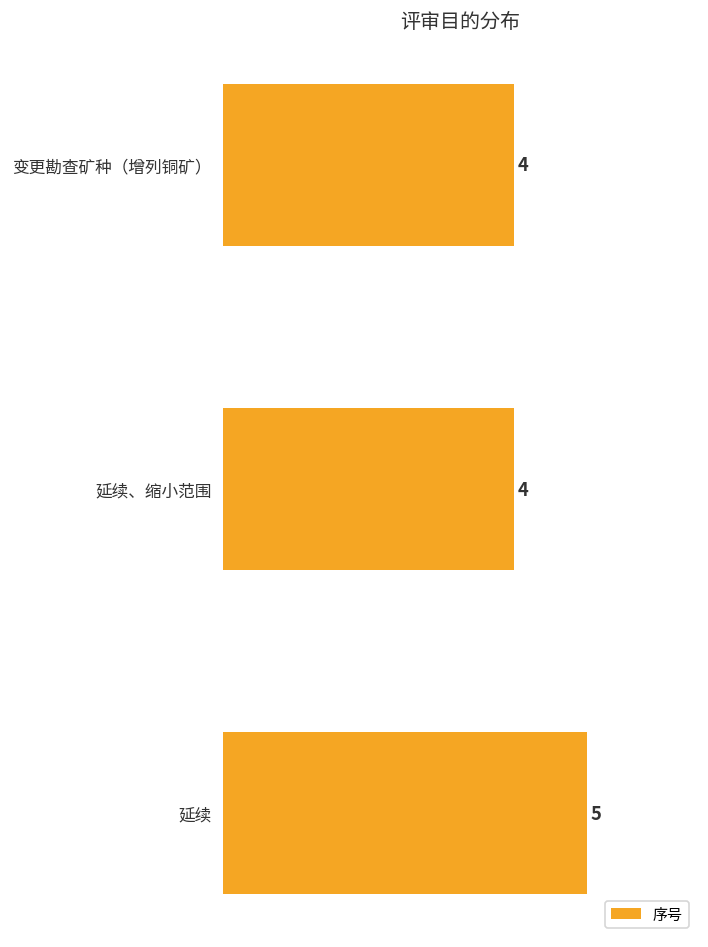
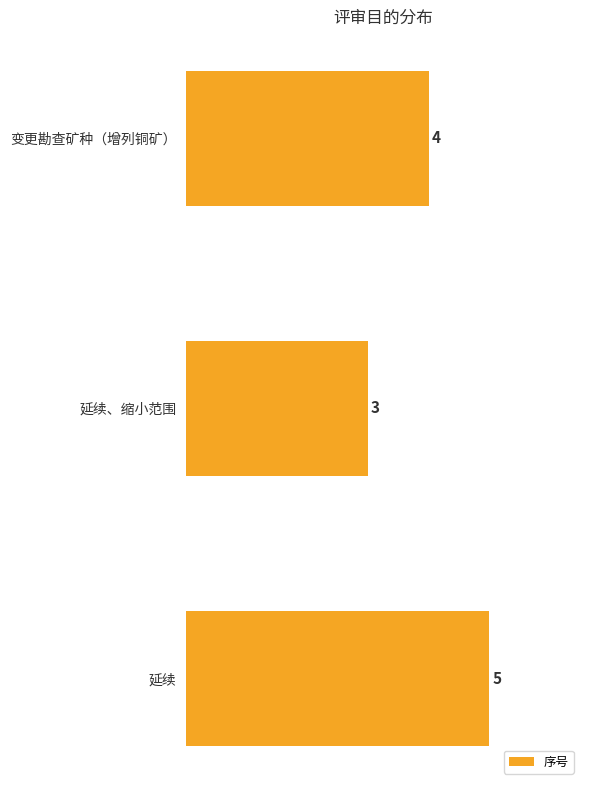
延续、缩小范围: 4 -> 3
